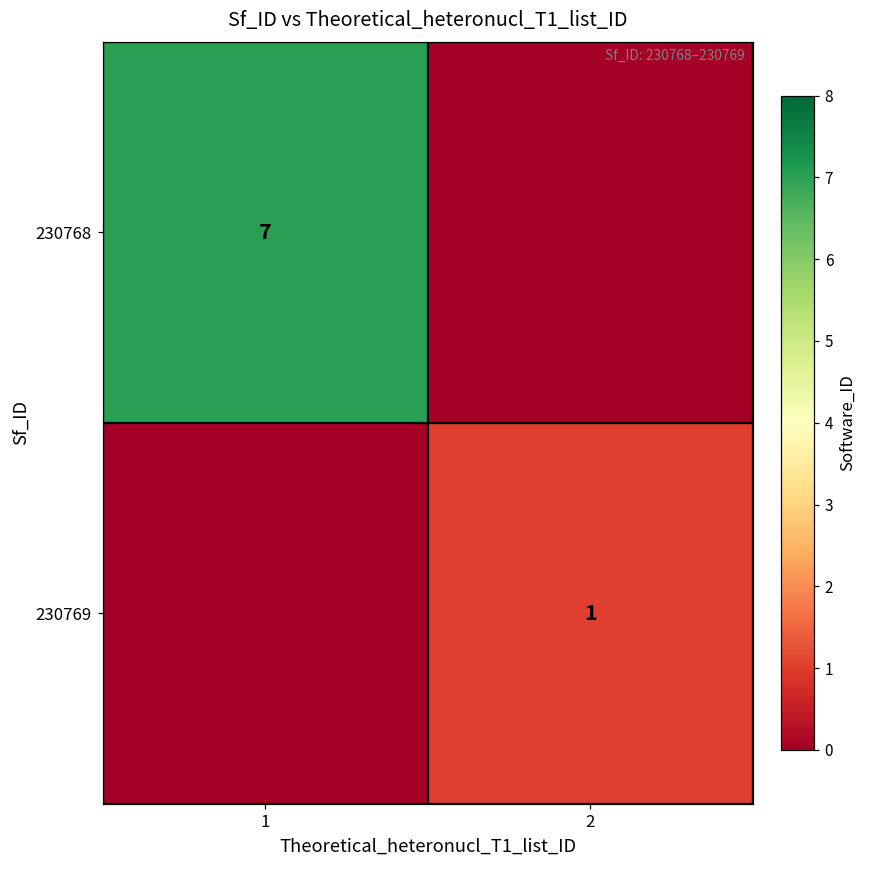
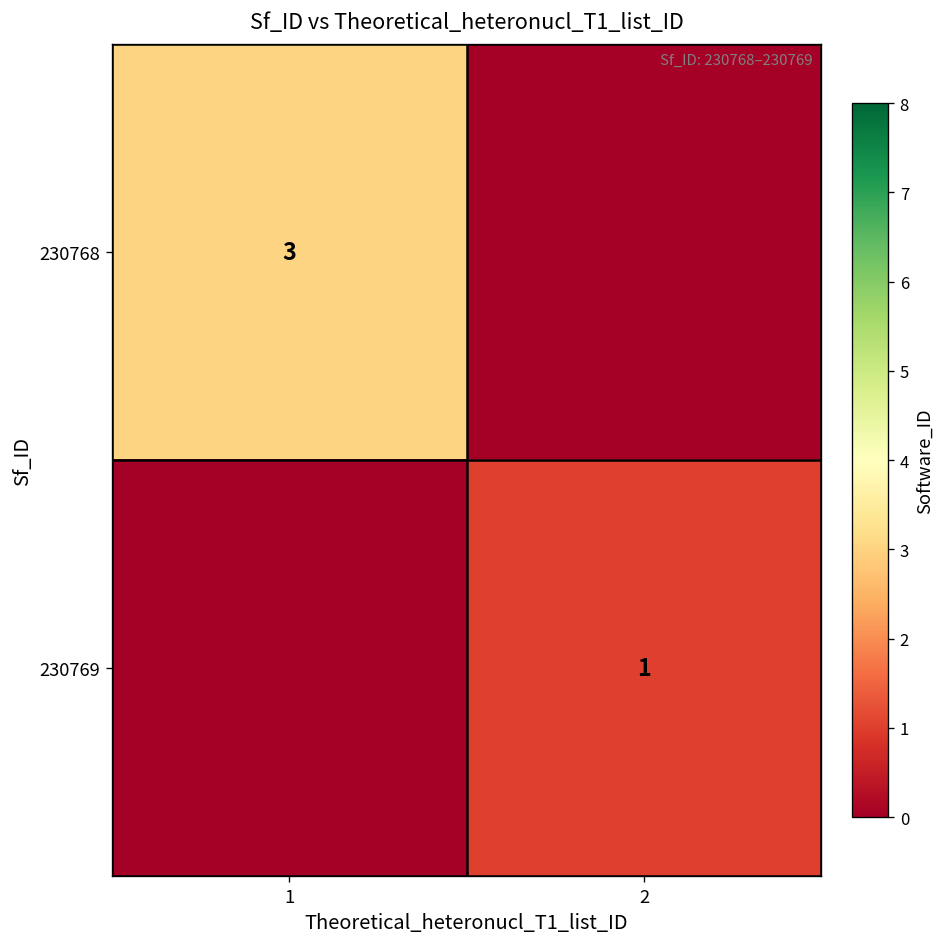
230768, 1: 7 -> 3
